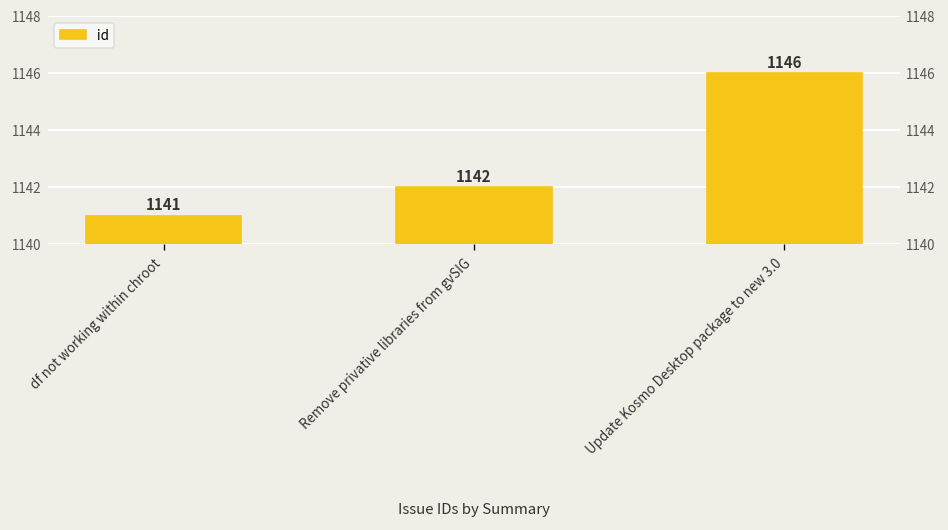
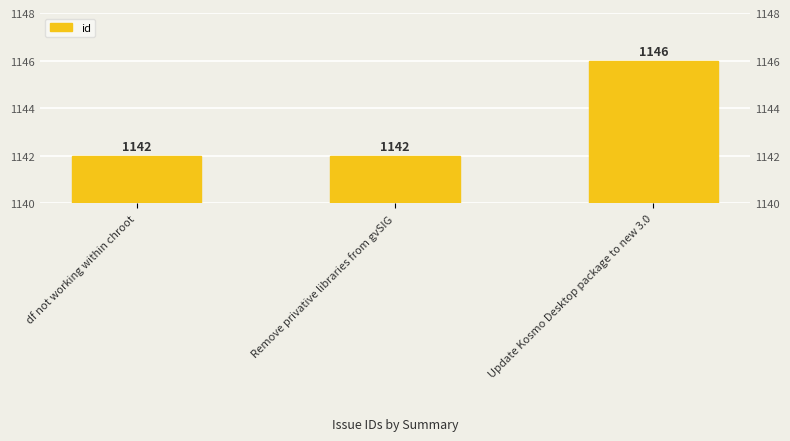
df not working within chroot: 1141 -> 1142
